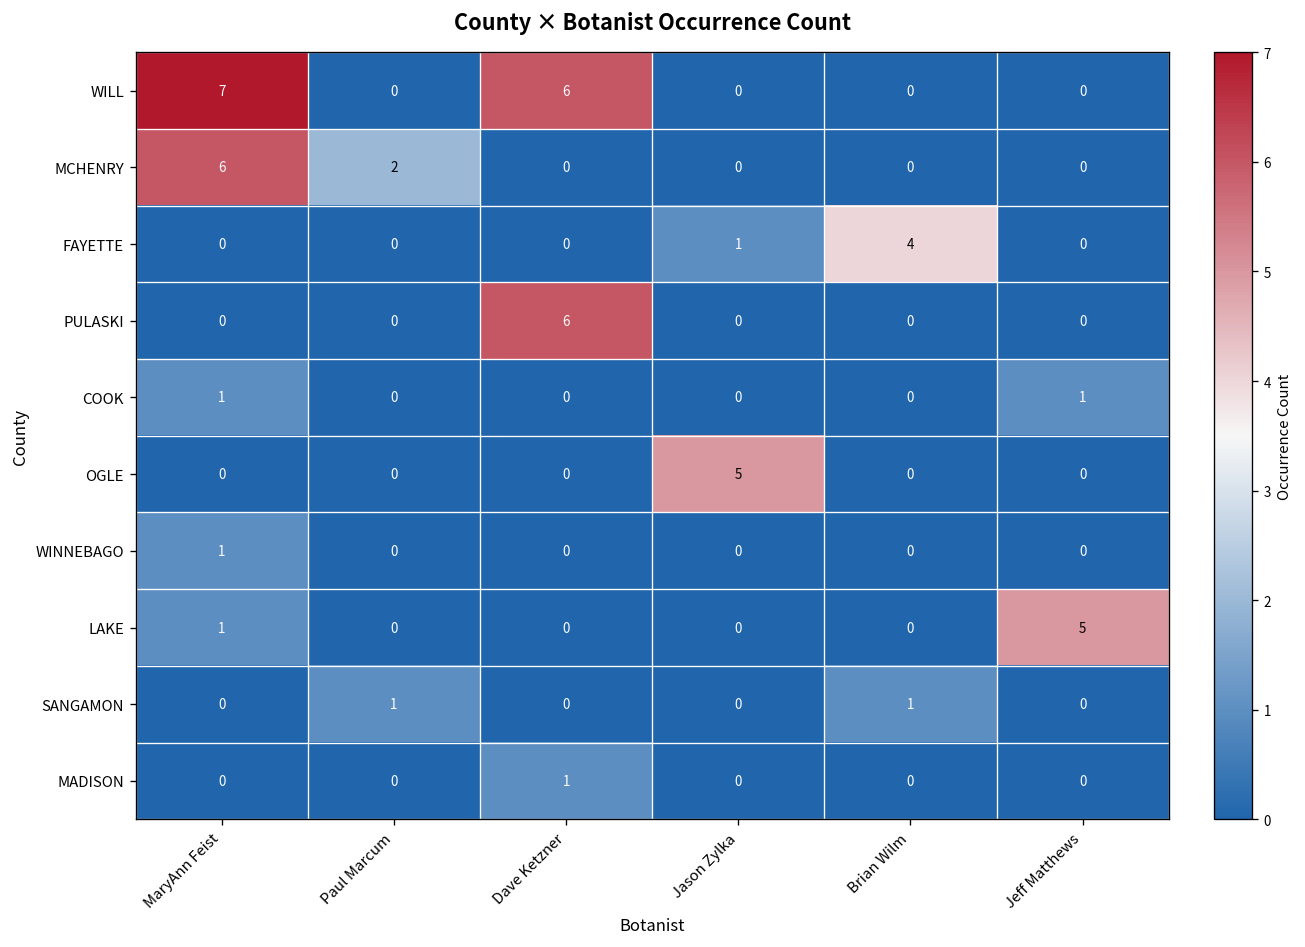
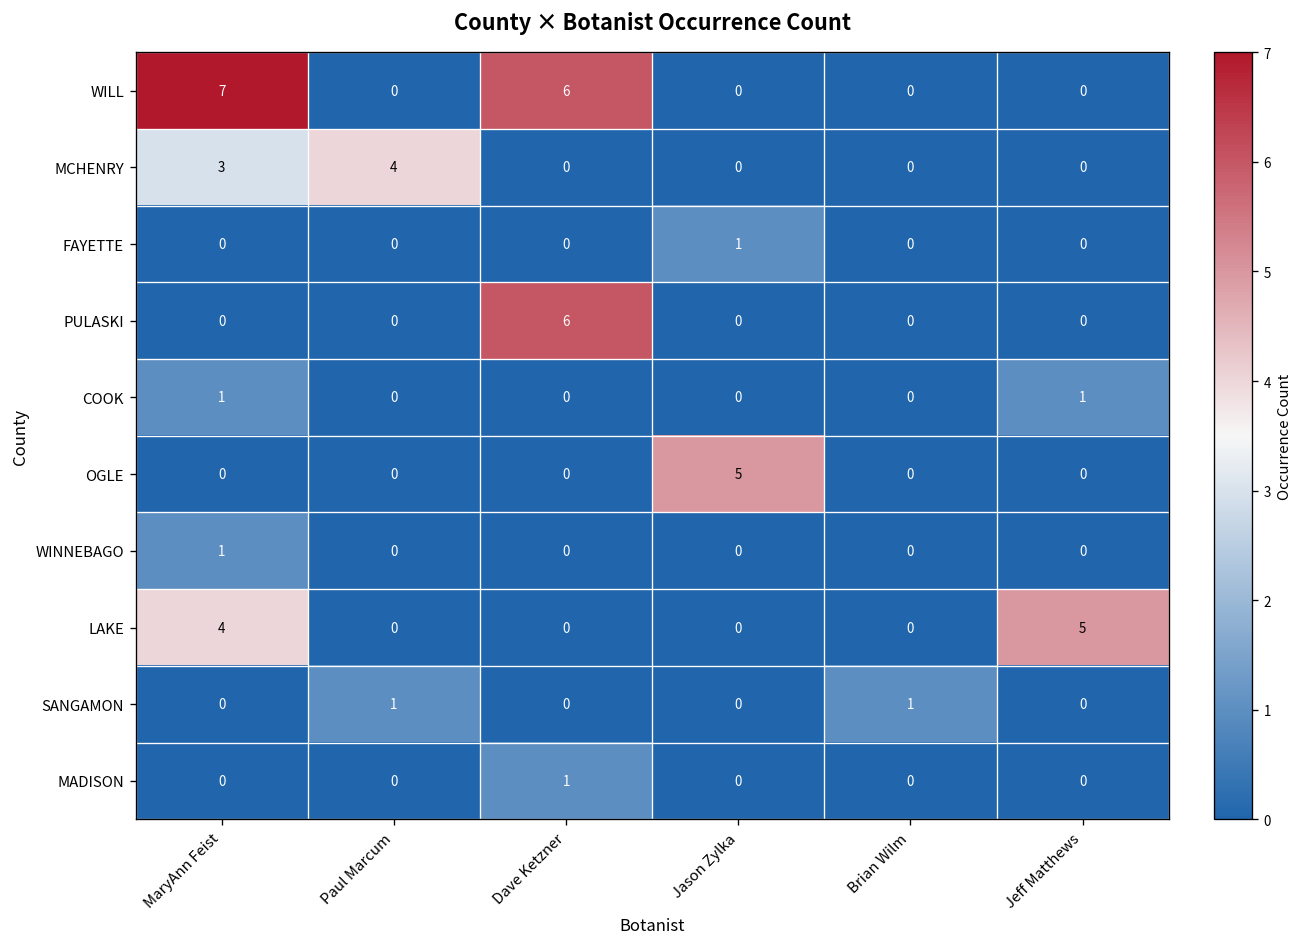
MCHENRY, MaryAnn Feist: 6 -> 3
MCHENRY, Paul Marcum: 2 -> 4
FAYETTE, Brian Wilm: 4 -> 0
LAKE, MaryAnn Feist: 1 -> 4
